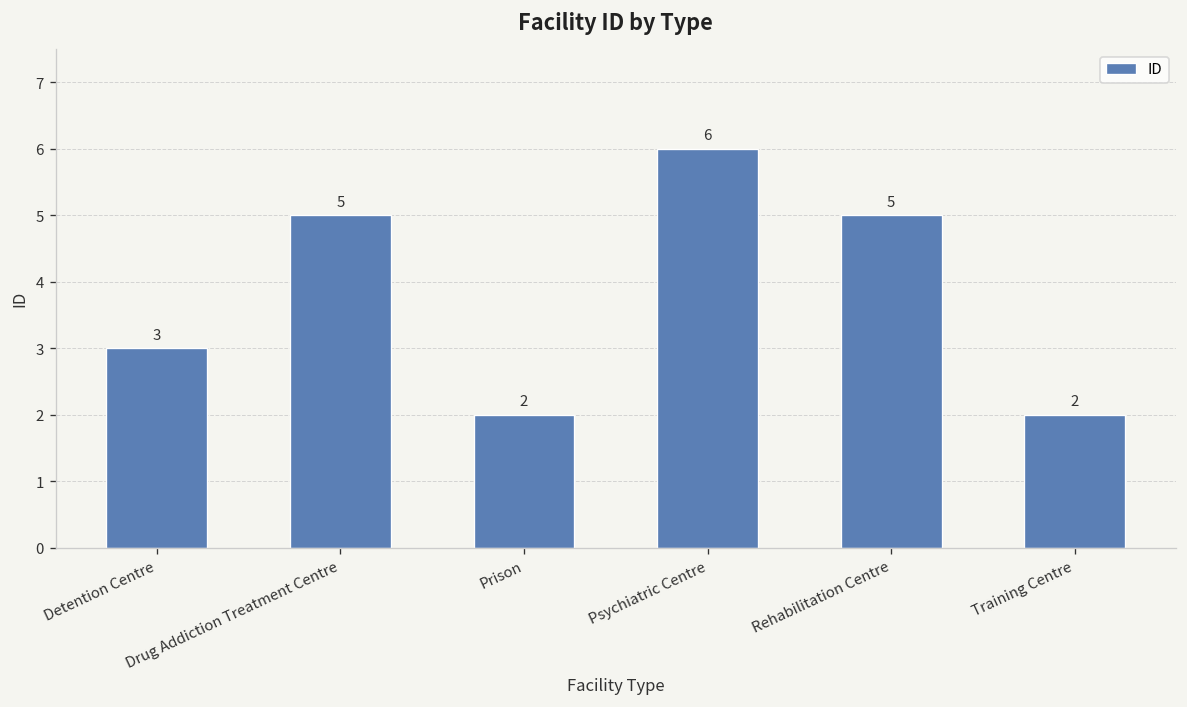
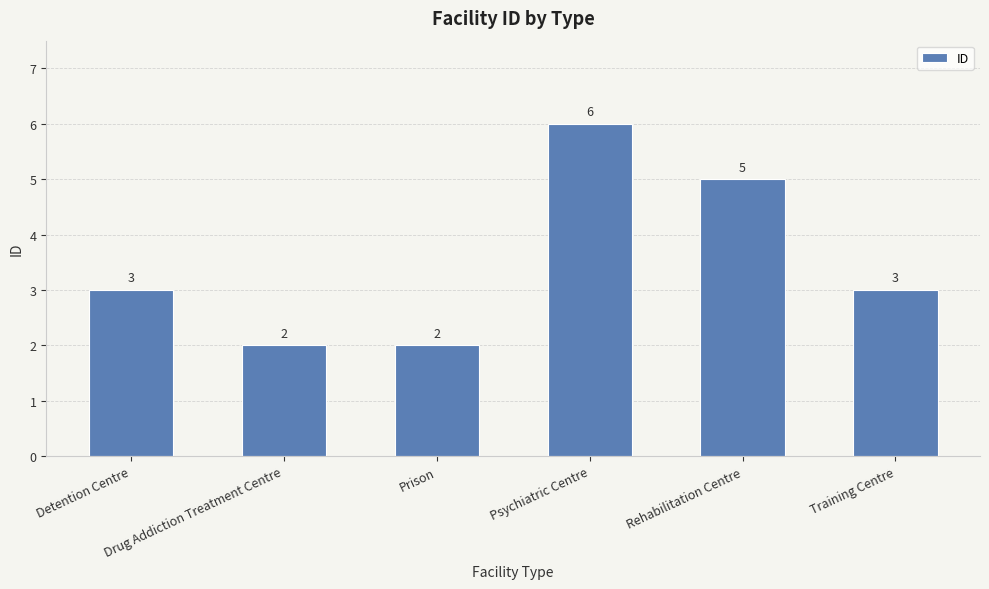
Drug Addiction Treatment Centre: 5 -> 2
Training Centre: 2 -> 3
